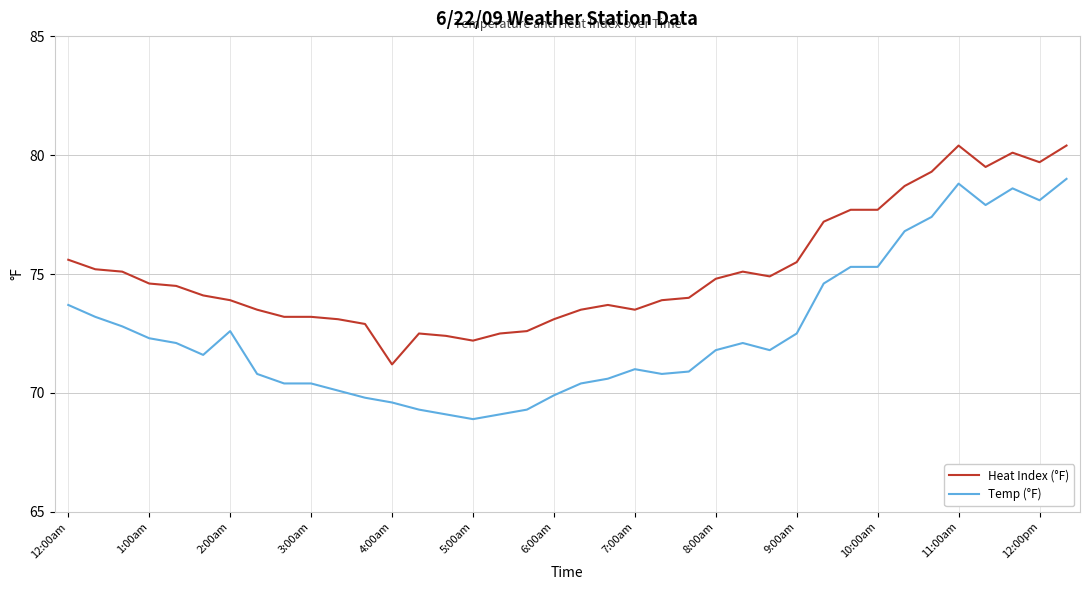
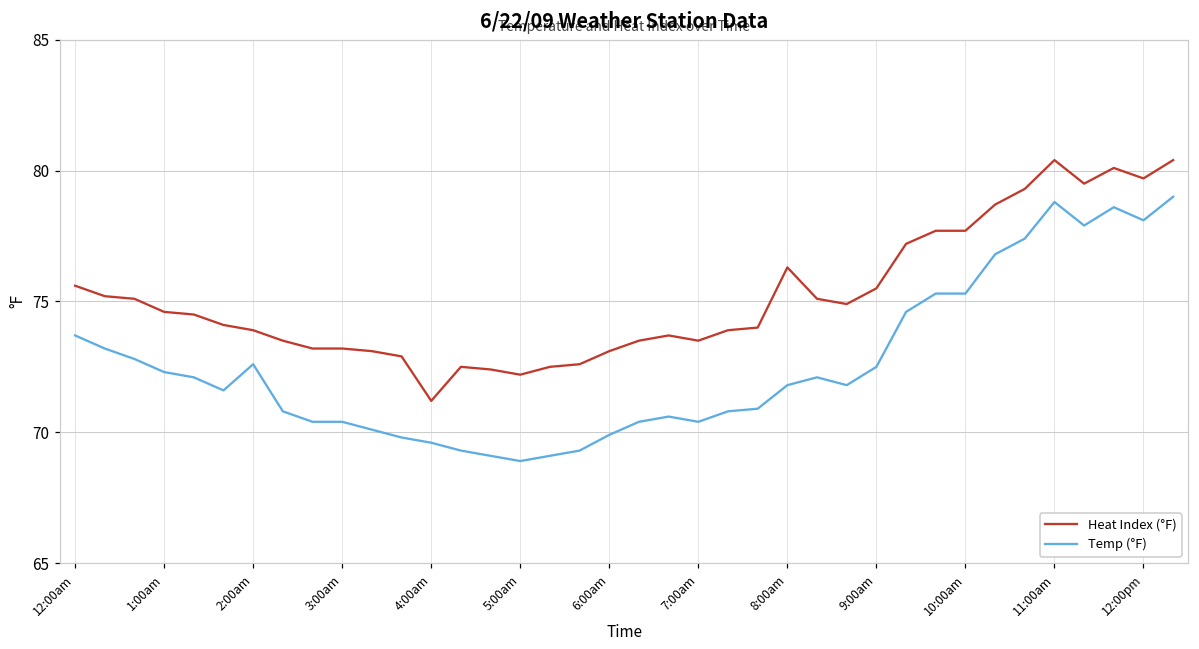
Temp (°F), 7:00am: 71.0 -> 70.4
Heat Index (°F), 8:00am: 74.8 -> 76.3
